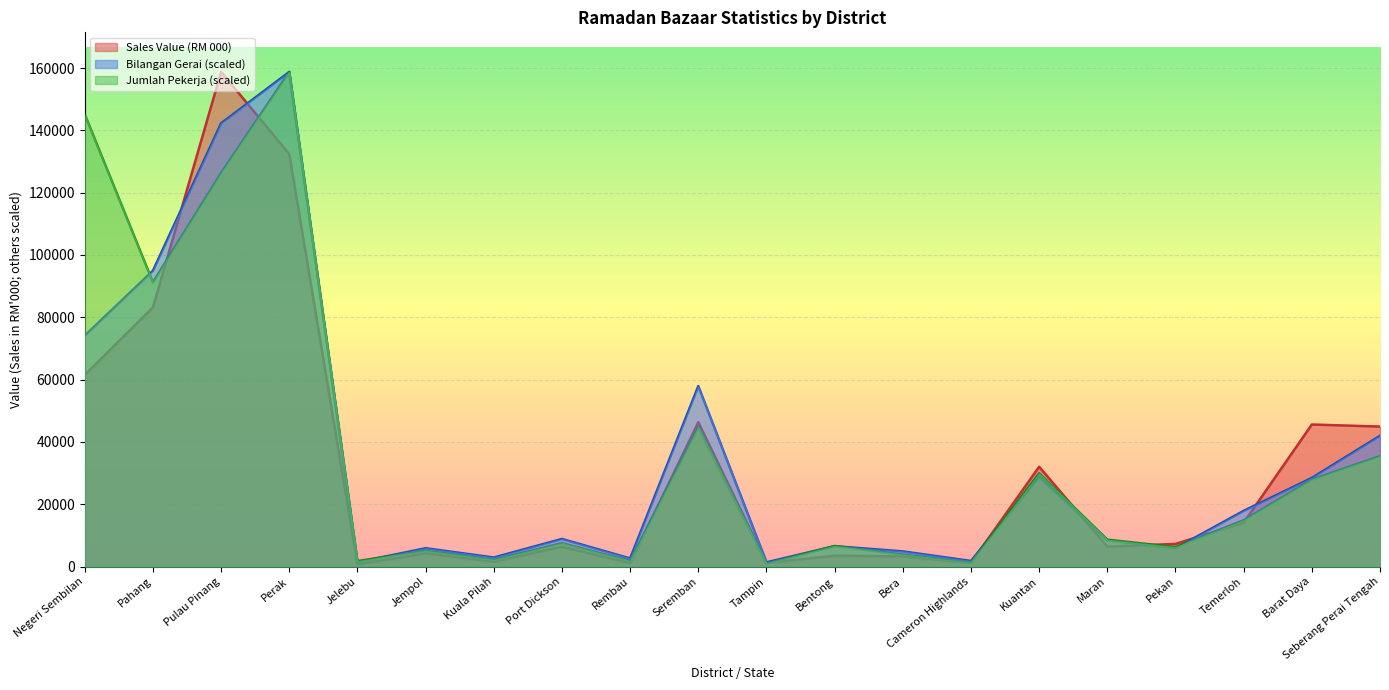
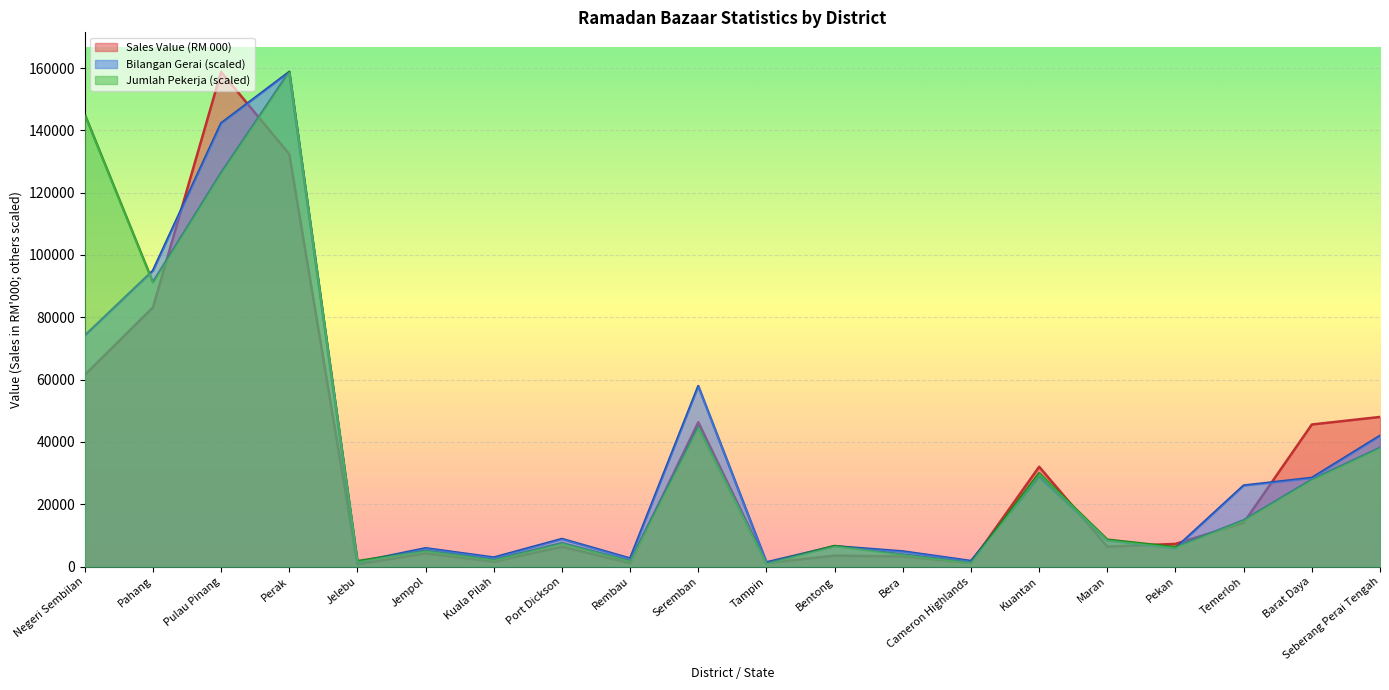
Bilangan Gerai (scaled), Temerloh: 18000 -> 26000
Sales Value (RM 000), Seberang Perai Tengah: 45000 -> 48000
Jumlah Pekerja (scaled), Seberang Perai Tengah: 35000 -> 38000
